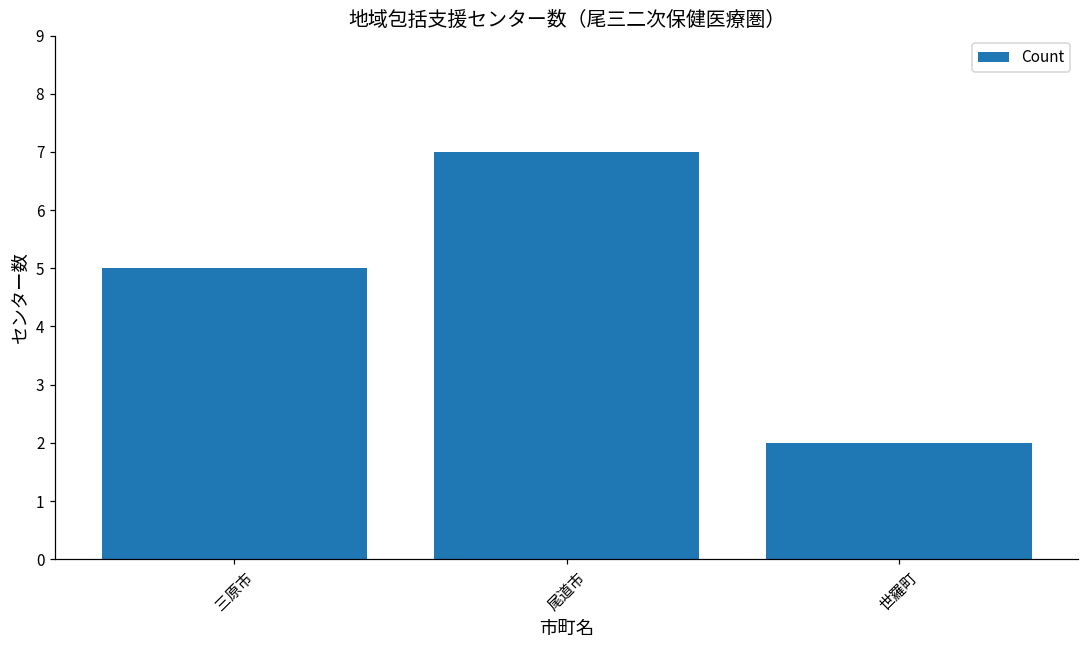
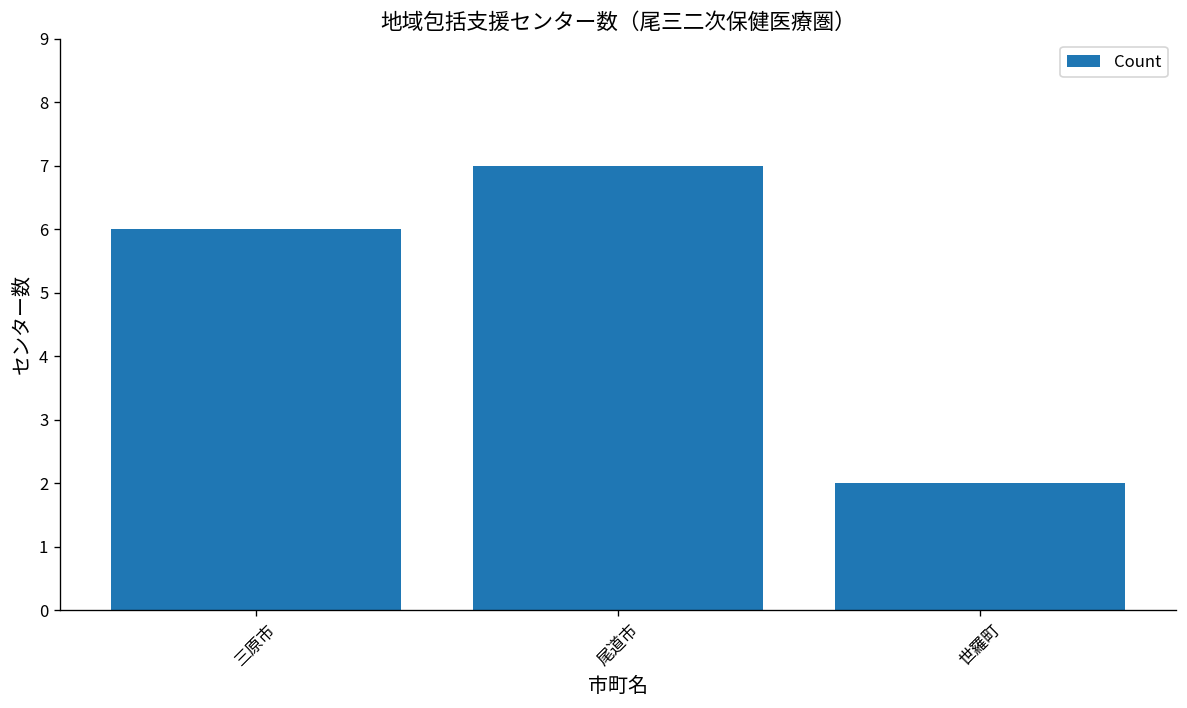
三原市: 5 -> 6
